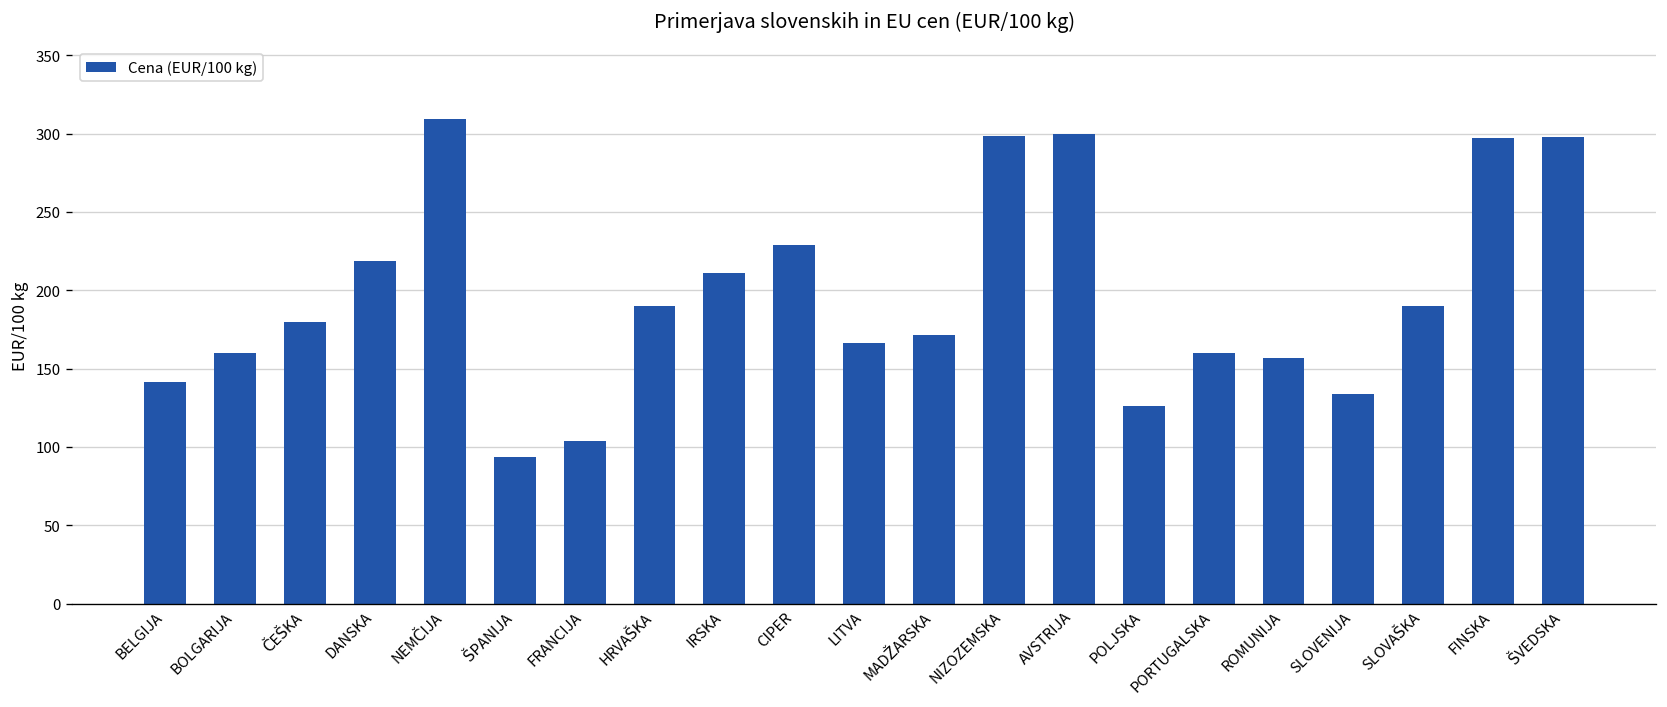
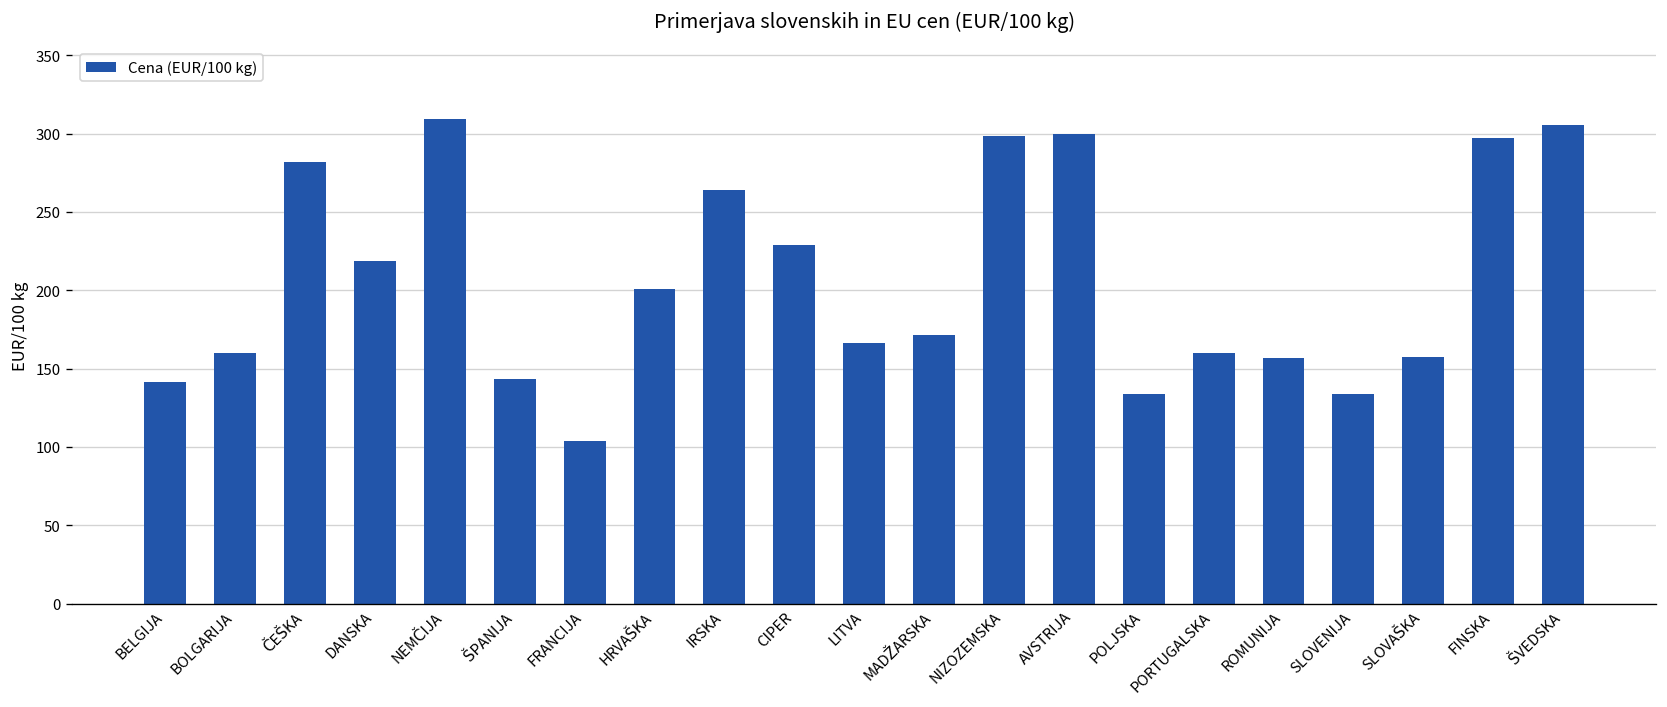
ČEŠKA: 180 -> 282
ŠPANIJA: 94 -> 143
HRVAŠKA: 190 -> 201
IRSKA: 211 -> 264
POLJSKA: 126 -> 134
SLOVAŠKA: 190 -> 157
ŠVEDSKA: 298 -> 306
